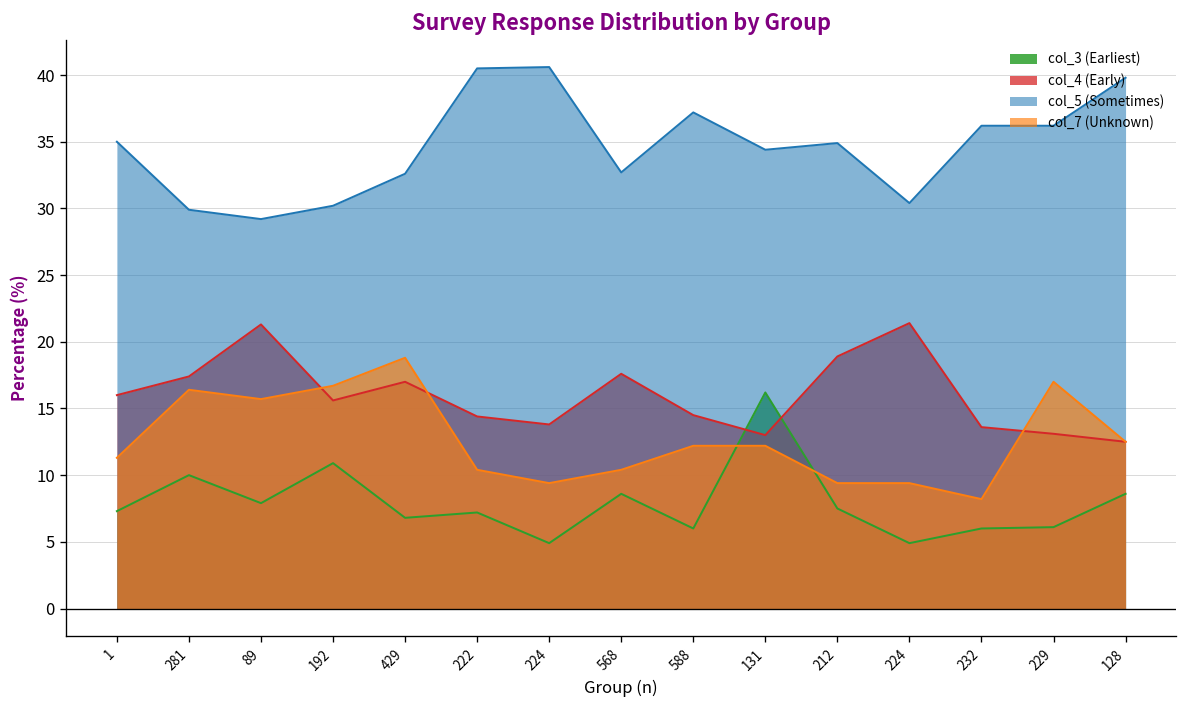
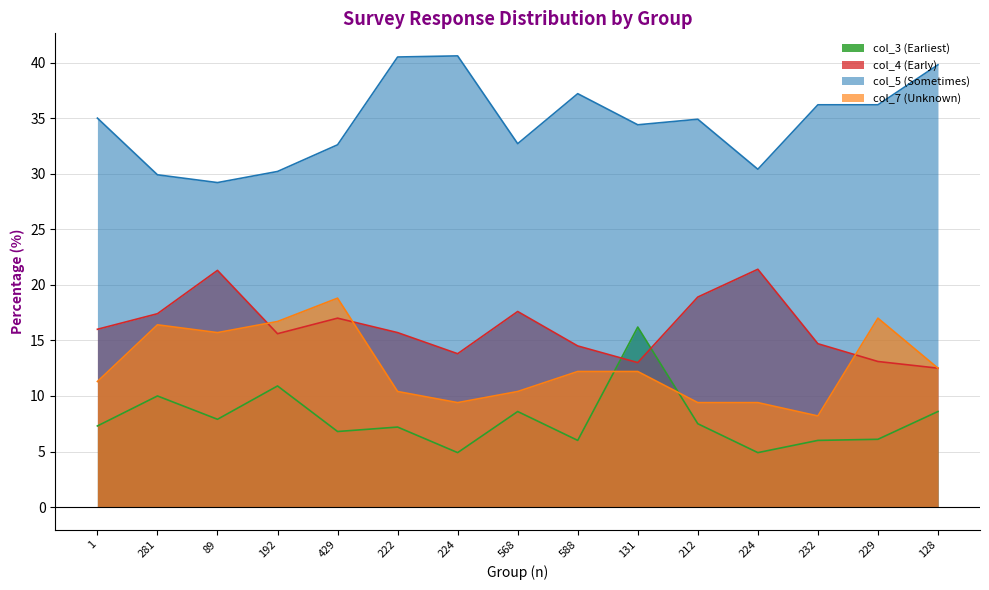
col_4 (Early), 222: 14.4 -> 15.7
col_4 (Early), 232: 13.6 -> 14.7
